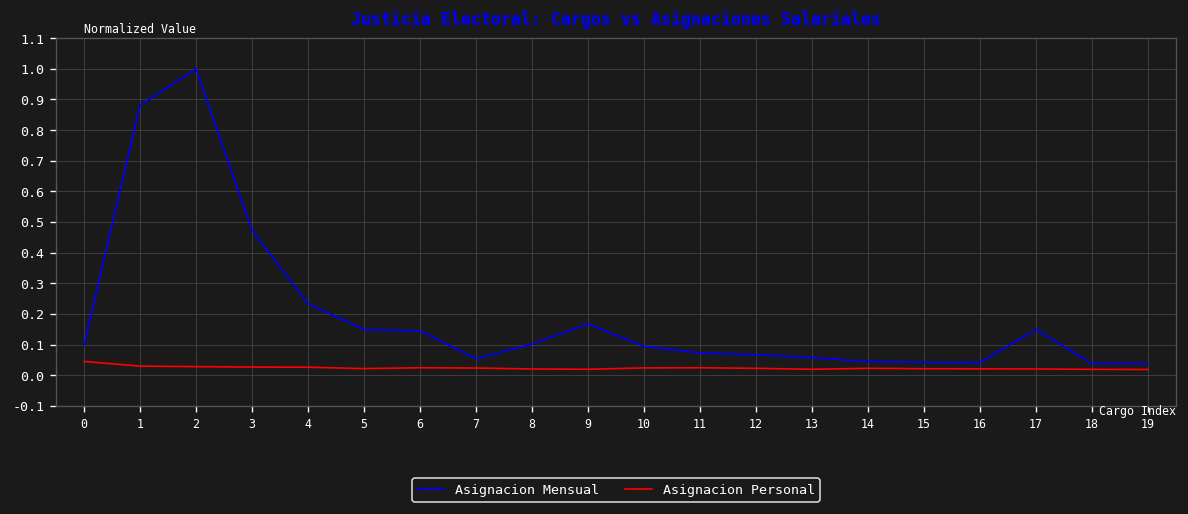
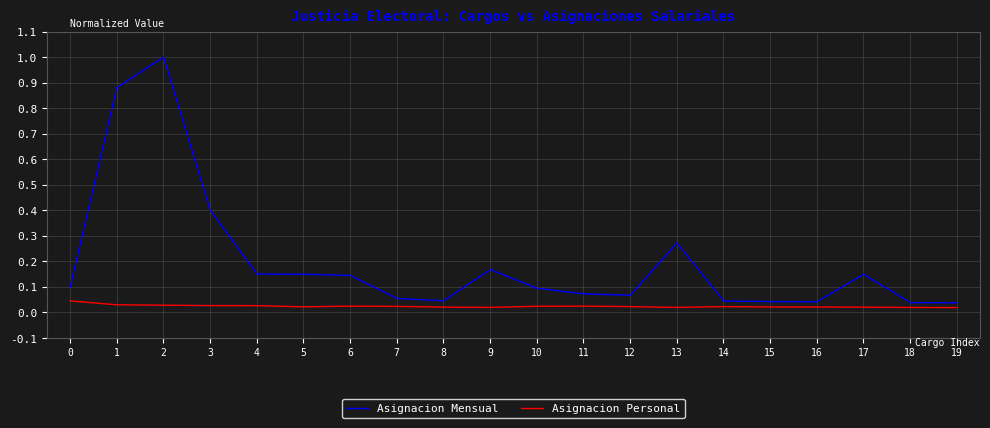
Asignacion Mensual, 3: 0.47 -> 0.40
Asignacion Mensual, 4: 0.23 -> 0.15
Asignacion Mensual, 8: 0.10 -> 0.05
Asignacion Mensual, 13: 0.06 -> 0.27
